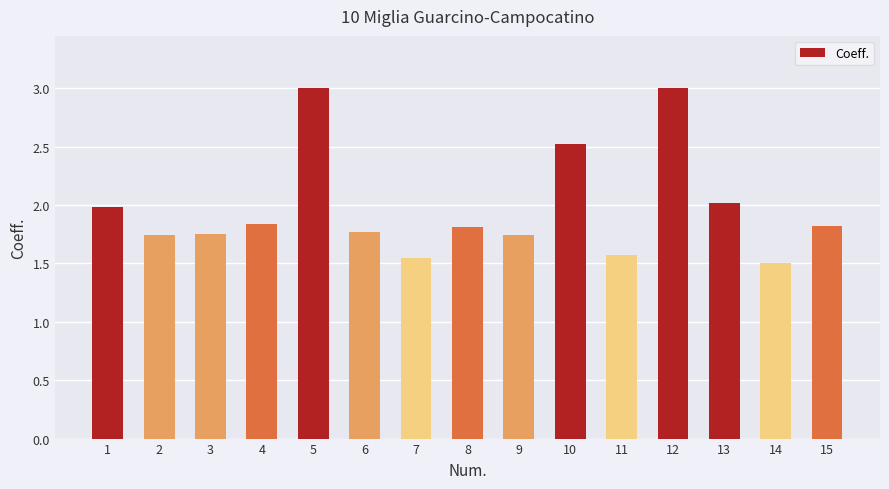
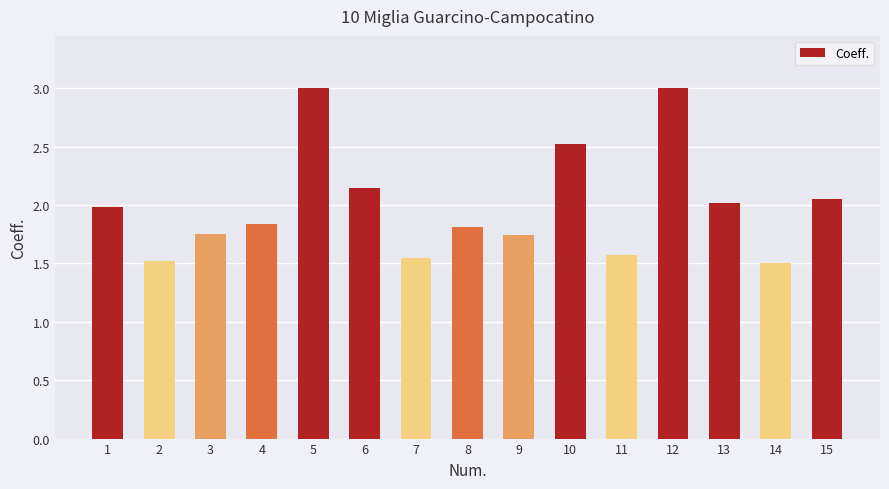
2: 1.74 -> 1.52
6: 1.77 -> 2.15
15: 1.82 -> 2.05
